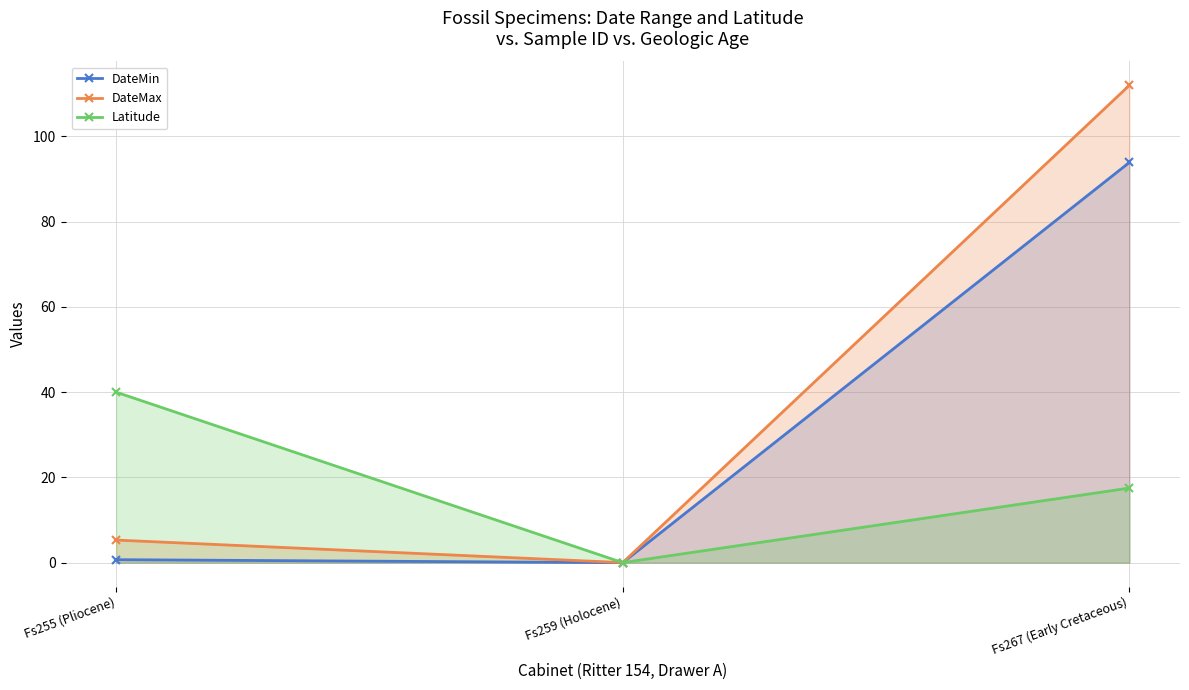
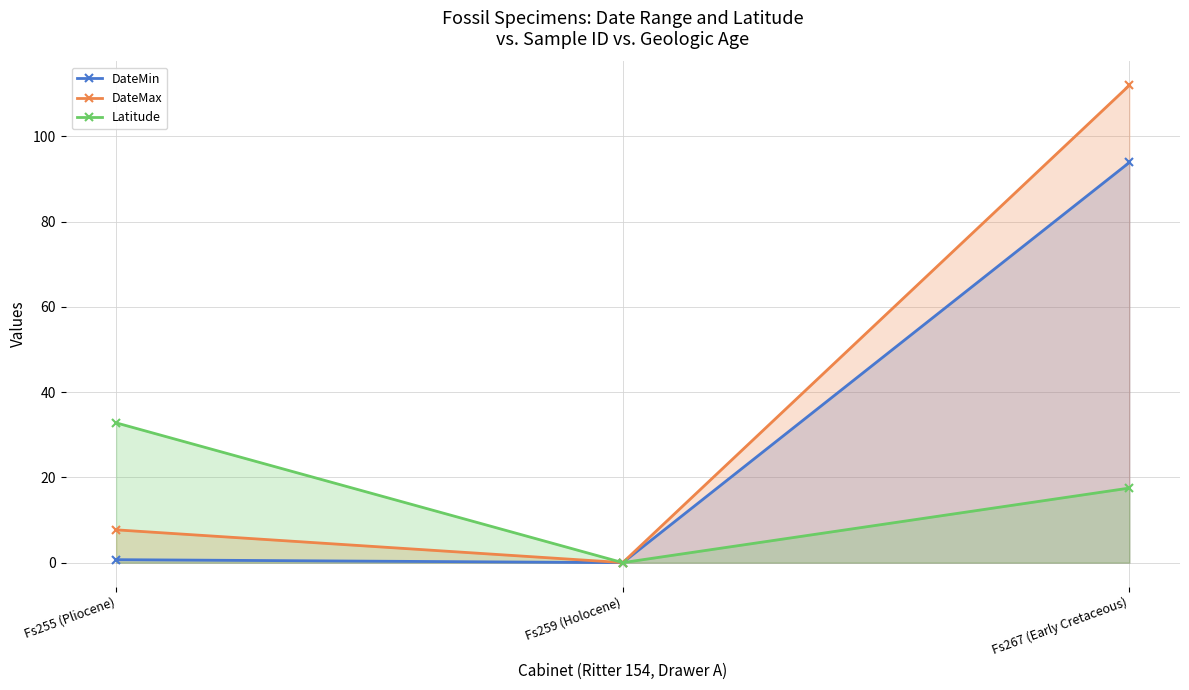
DateMax, Fs255 (Pliocene): 5 -> 8
Latitude, Fs255 (Pliocene): 40 -> 33
